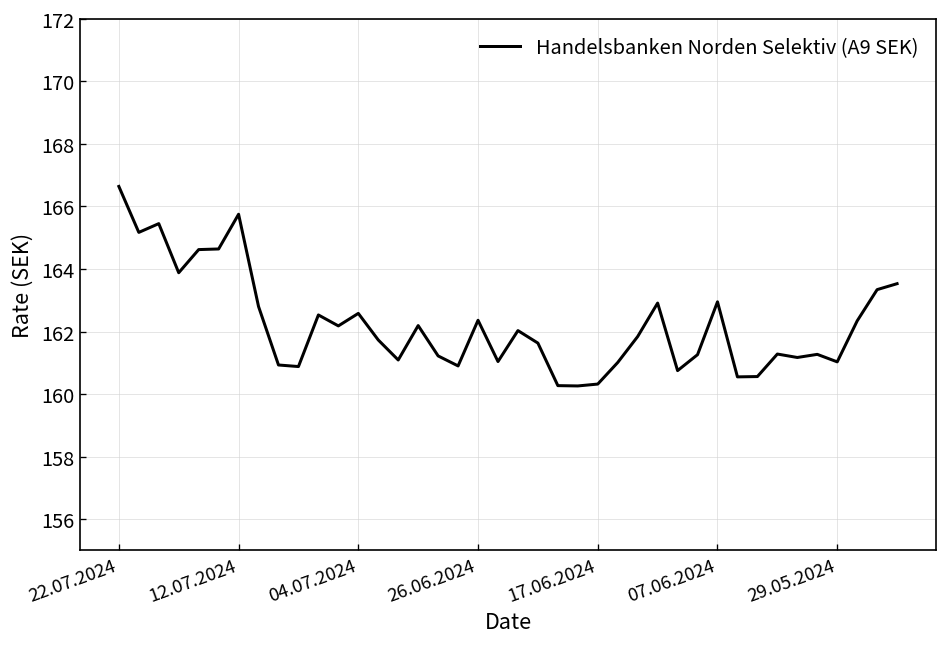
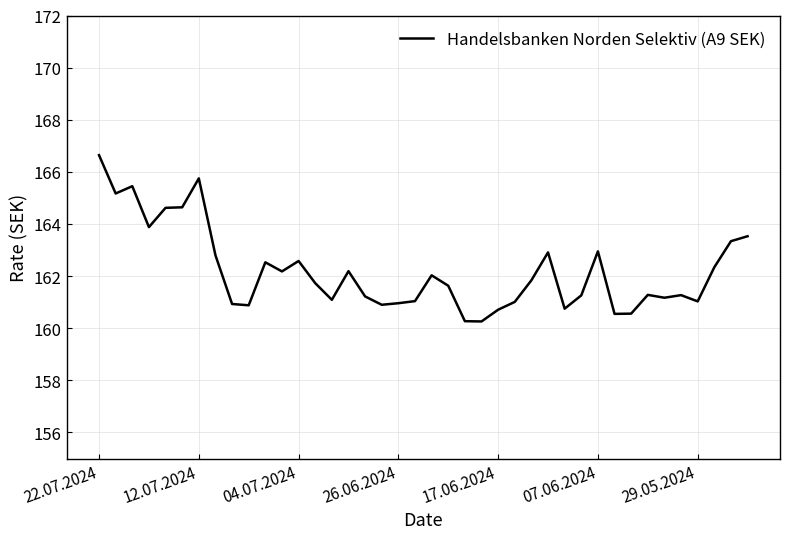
26.06.2024: 162.4 -> 161.0
17.06.2024: 160.3 -> 160.7
